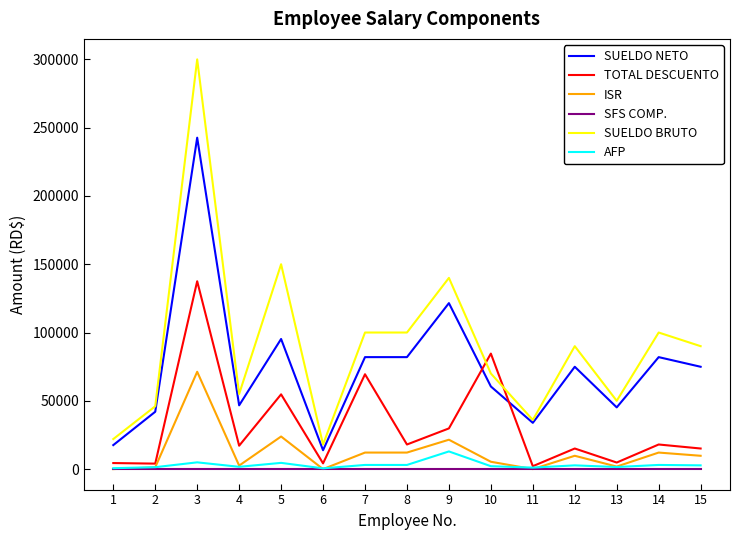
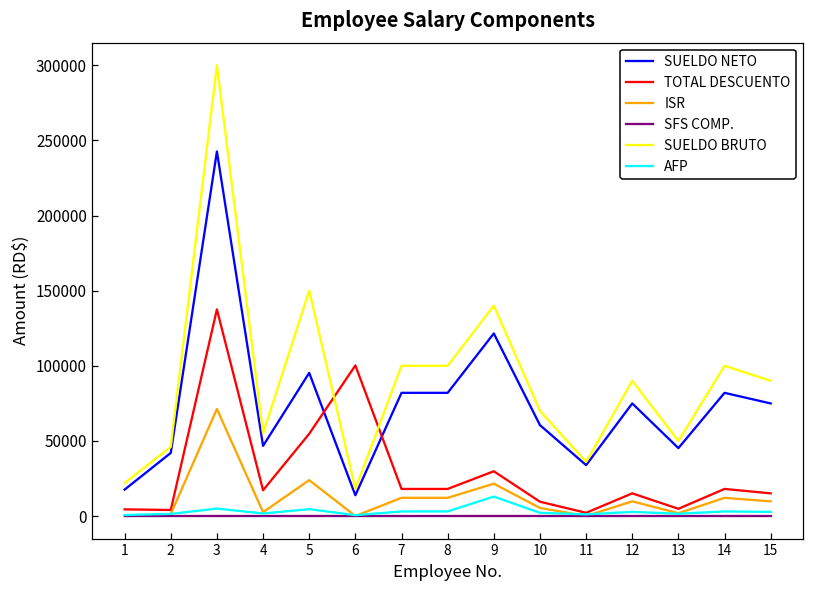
TOTAL DESCUENTO, 6: 4000 -> 100000
TOTAL DESCUENTO, 7: 69000 -> 18000
TOTAL DESCUENTO, 10: 85000 -> 10000
